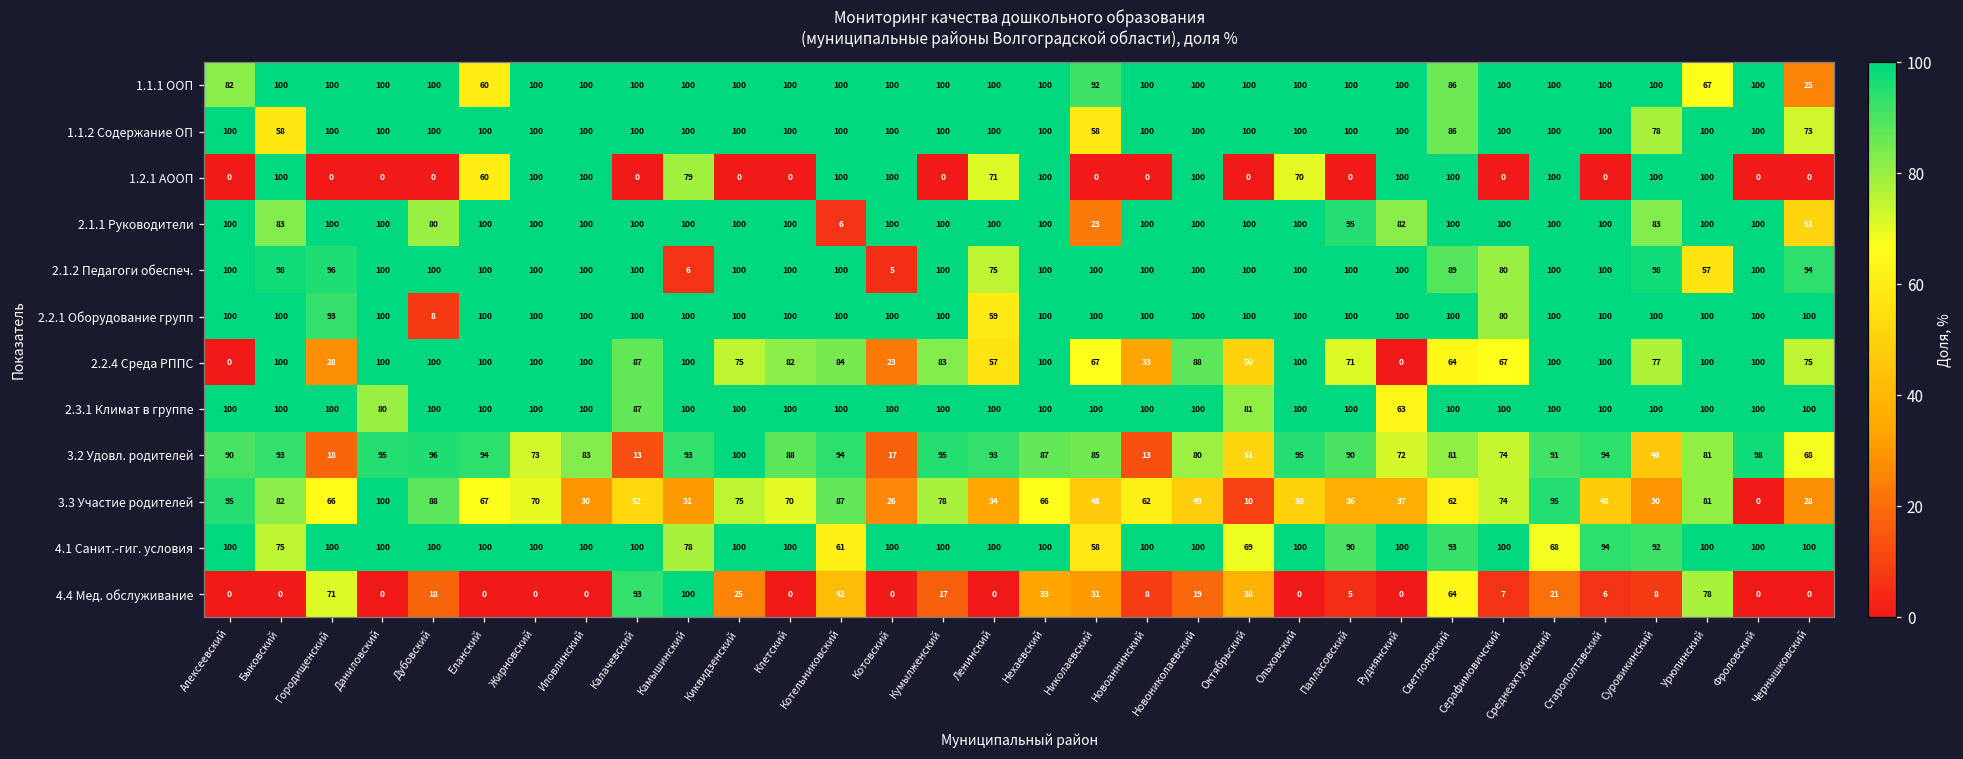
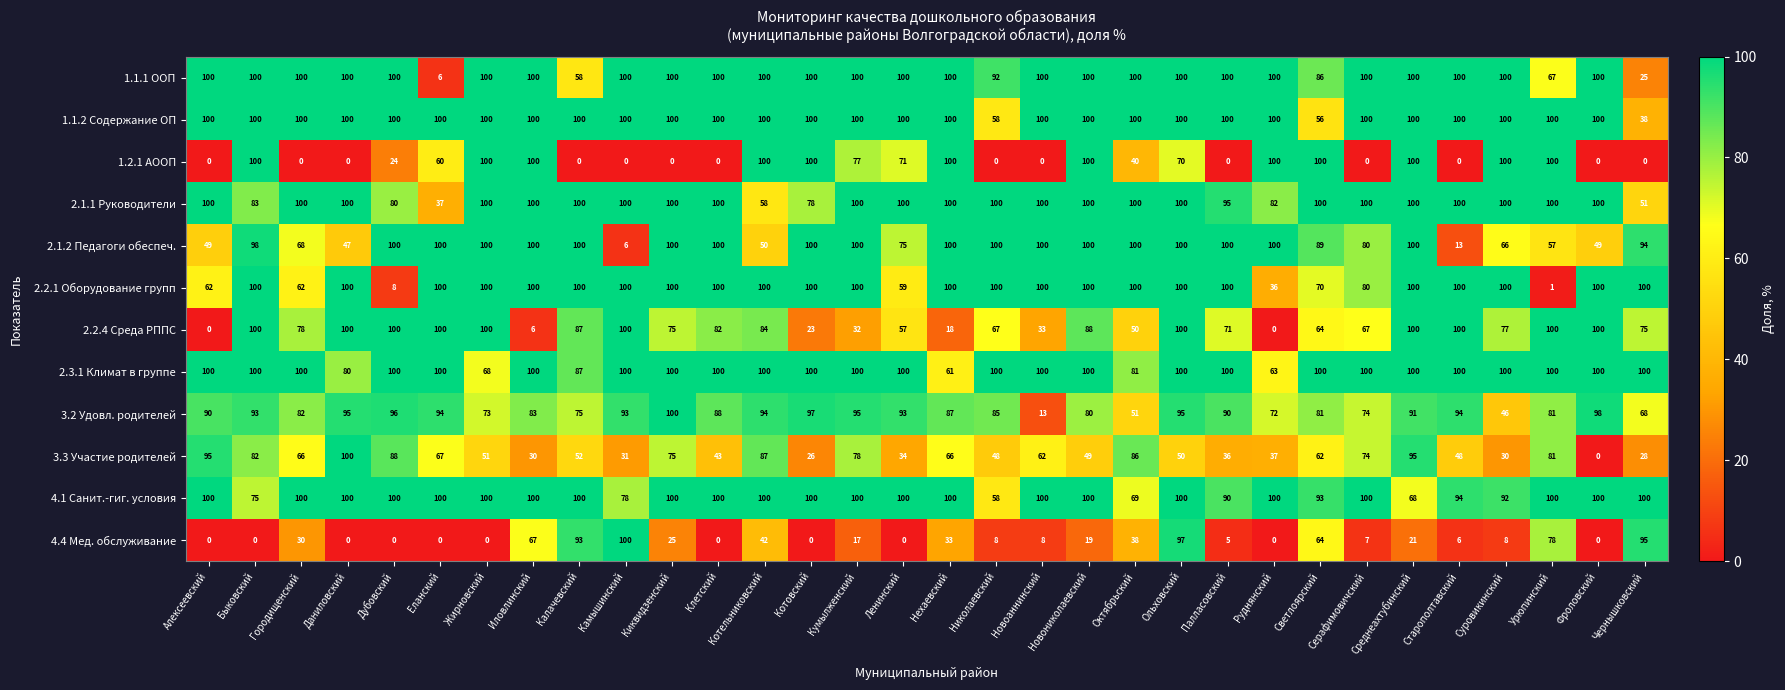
1.1.1 ООП, Алексеевский: 82 -> 100
1.1.1 ООП, Еланский: 60 -> 6
1.1.1 ООП, Калачевский: 100 -> 58
1.1.2 Содержание ОП, Быковский: 58 -> 100
1.1.2 Содержание ОП, Светлоярский: 86 -> 56
1.1.2 Содержание ОП, Суровикинский: 78 -> 100
1.1.2 Содержание ОП, Чернышковский: 73 -> 38
1.2.1 АООП, Дубовский: 0 -> 24
1.2.1 АООП, Камышинский: 79 -> 0
1.2.1 АООП, Кумылженский: 0 -> 77
1.2.1 АООП, Октябрьский: 0 -> 40
2.1.1 Руководители, Еланский: 100 -> 37
2.1.1 Руководители, Котельниковский: 6 -> 58
2.1.1 Руководители, Котовский: 100 -> 78
2.1.1 Руководители, Николаевский: 23 -> 100
2.1.1 Руководители, Суровикинский: 83 -> 100
2.1.2 Педагоги обеспеч., Алексеевский: 100 -> 49
2.1.2 Педагоги обеспеч., Городищенский: 96 -> 68
2.1.2 Педагоги обеспеч., Даниловский: 100 -> 47
2.1.2 Педагоги обеспеч., Котельниковский: 100 -> 50
2.1.2 Педагоги обеспеч., Котовский: 5 -> 100
2.1.2 Педагоги обеспеч., Старополтавский: 100 -> 13
2.1.2 Педагоги обеспеч., Суровикинский: 98 -> 66
2.1.2 Педагоги обеспеч., Фроловский: 100 -> 49
2.2.1 Оборудование групп, Алексеевский: 100 -> 62
2.2.1 Оборудование групп, Городищенский: 93 -> 62
2.2.1 Оборудование групп, Руднянский: 100 -> 36
2.2.1 Оборудование групп, Светлоярский: 100 -> 70
2.2.1 Оборудование групп, Урюпинский: 100 -> 1
2.2.4 Среда РППС, Городищенский: 28 -> 78
2.2.4 Среда РППС, Иловлинский: 100 -> 6
2.2.4 Среда РППС, Кумылженский: 83 -> 32
2.2.4 Среда РППС, Нехаевский: 100 -> 18
2.3.1 Климат в группе, Жирновский: 100 -> 68
2.3.1 Климат в группе, Нехаевский: 100 -> 61
3.2 Удовл. родителей, Городищенский: 18 -> 82
3.2 Удовл. родителей, Калачевский: 13 -> 75
3.2 Удовл. родителей, Котовский: 17 -> 97
3.3 Участие родителей, Жирновский: 70 -> 51
3.3 Участие родителей, Клетский: 70 -> 43
3.3 Участие родителей, Октябрьский: 10 -> 86
4.1 Санит.-гиг. условия, Котельниковский: 61 -> 100
4.4 Мед. обслуживание, Городищенский: 71 -> 30
4.4 Мед. обслуживание, Дубовский: 18 -> 0
4.4 Мед. обслуживание, Иловлинский: 0 -> 67
4.4 Мед. обслуживание, Николаевский: 31 -> 8
4.4 Мед. обслуживание, Ольховский: 0 -> 97
4.4 Мед. обслуживание, Чернышковский: 0 -> 95
